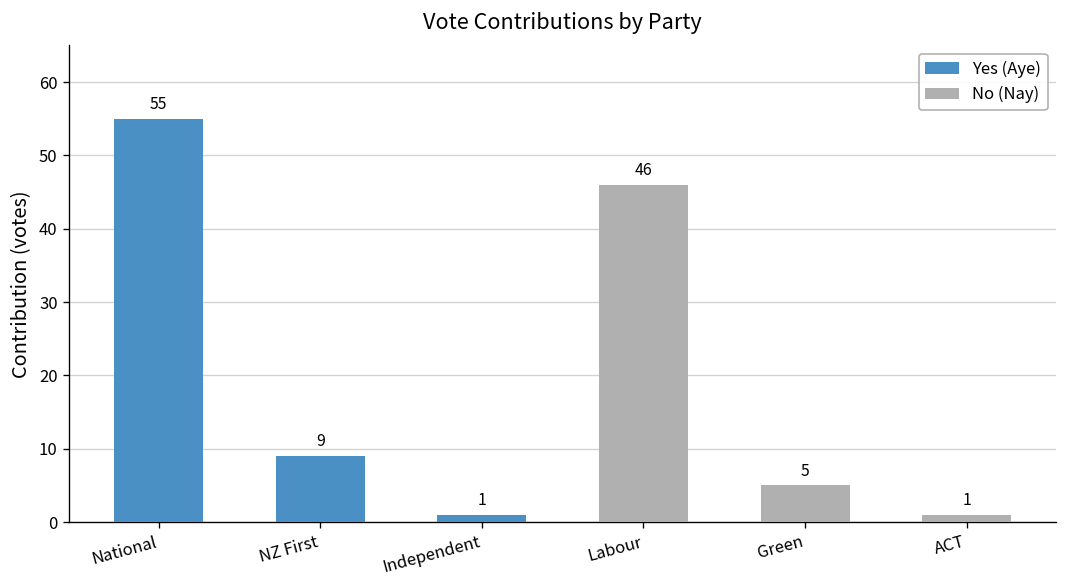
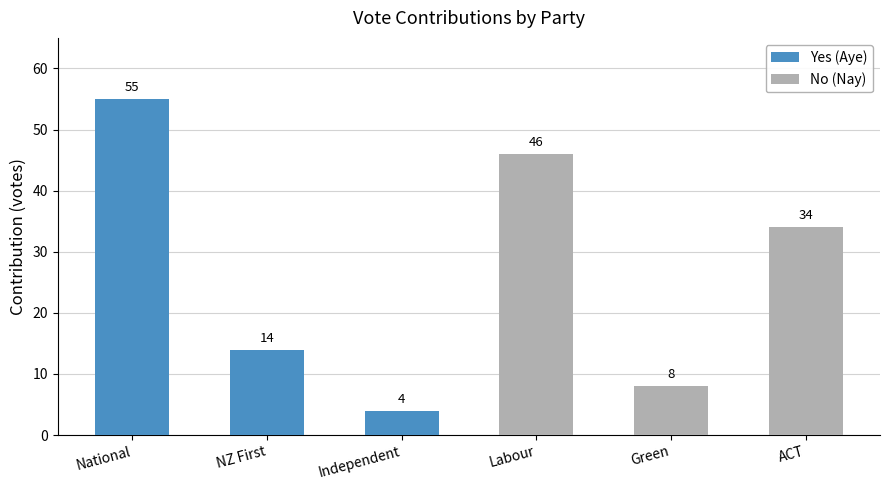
Yes (Aye), NZ First: 9 -> 14
Yes (Aye), Independent: 1 -> 4
No (Nay), Green: 5 -> 8
No (Nay), ACT: 1 -> 34
